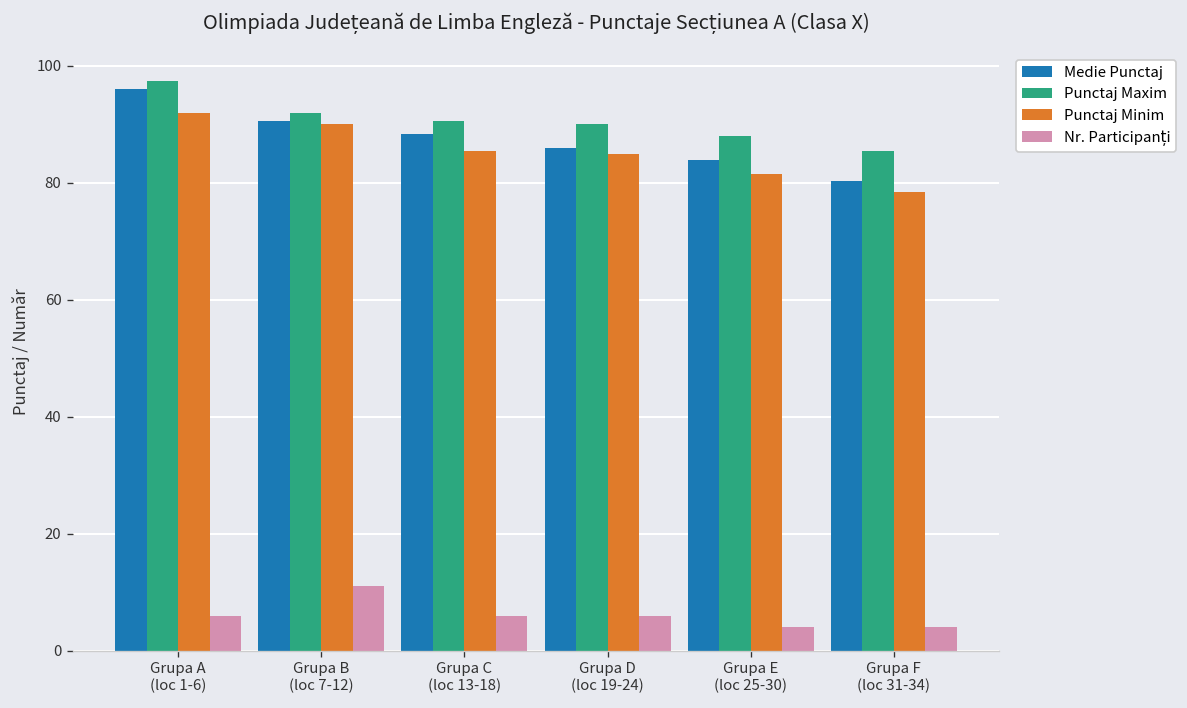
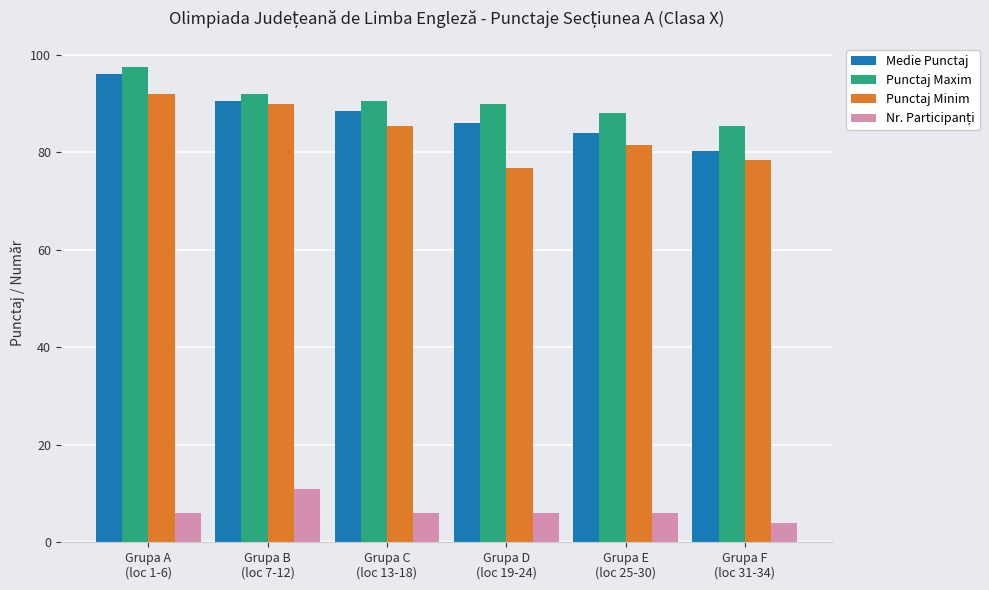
Punctaj Minim, Grupa D (loc 19-24): 85 -> 77
Nr. Participanți, Grupa E (loc 25-30): 4 -> 6
